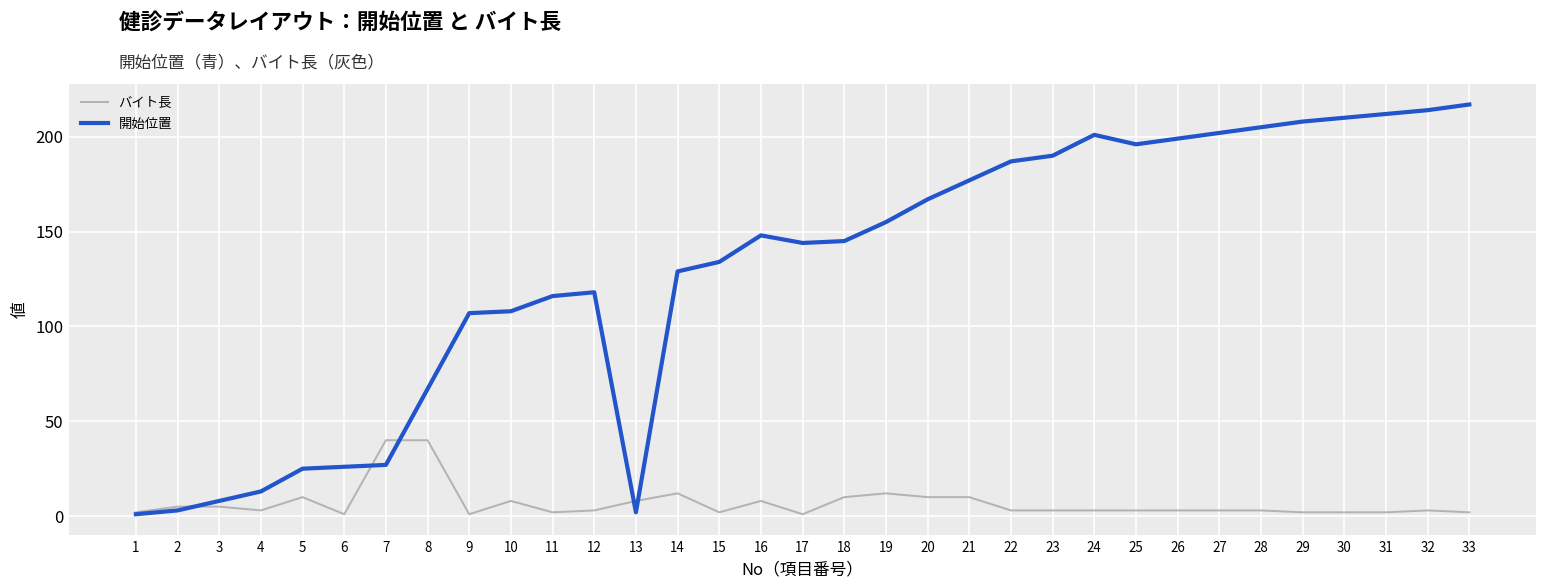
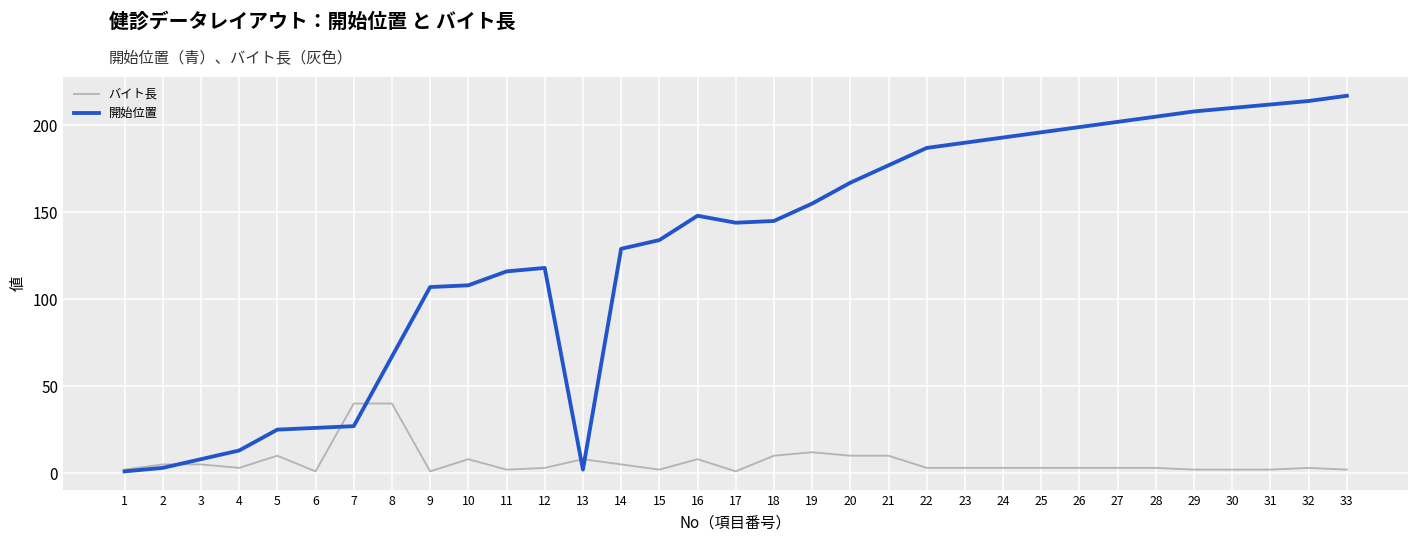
バイト長, 14: 12 -> 5
開始位置, 24: 201 -> 193
